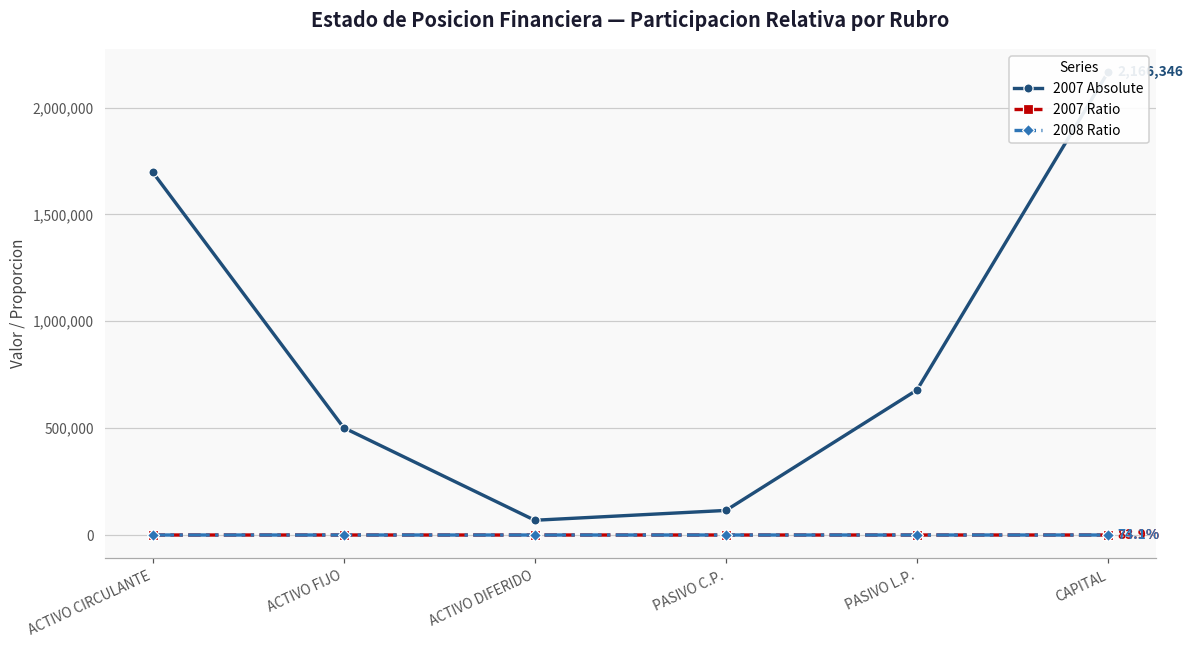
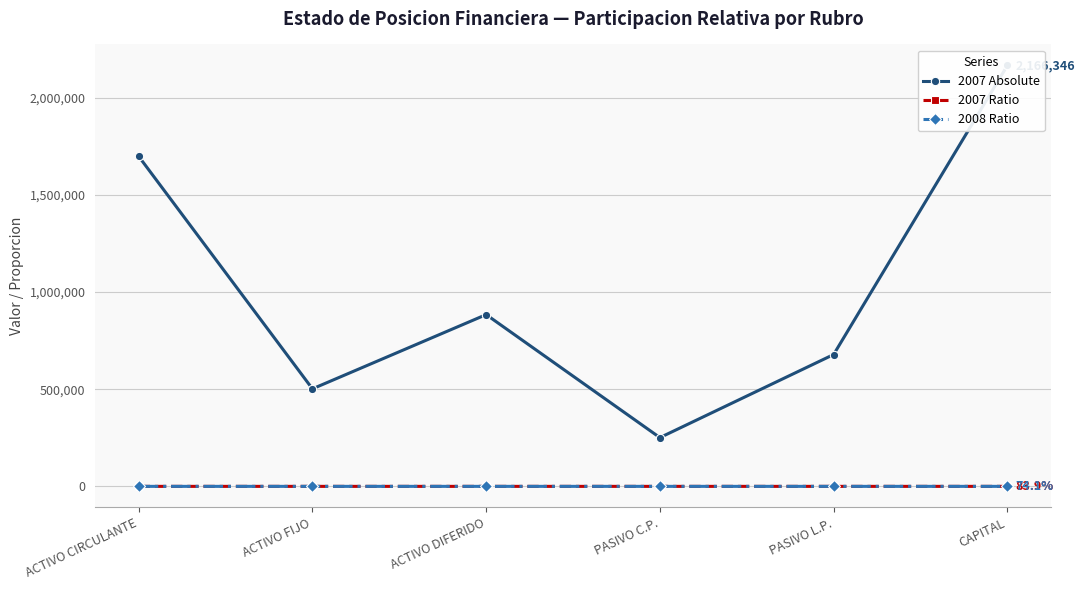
2007 Absolute, ACTIVO DIFERIDO: 70,000 -> 880,000
2007 Absolute, PASIVO C.P.: 120,000 -> 250,000
